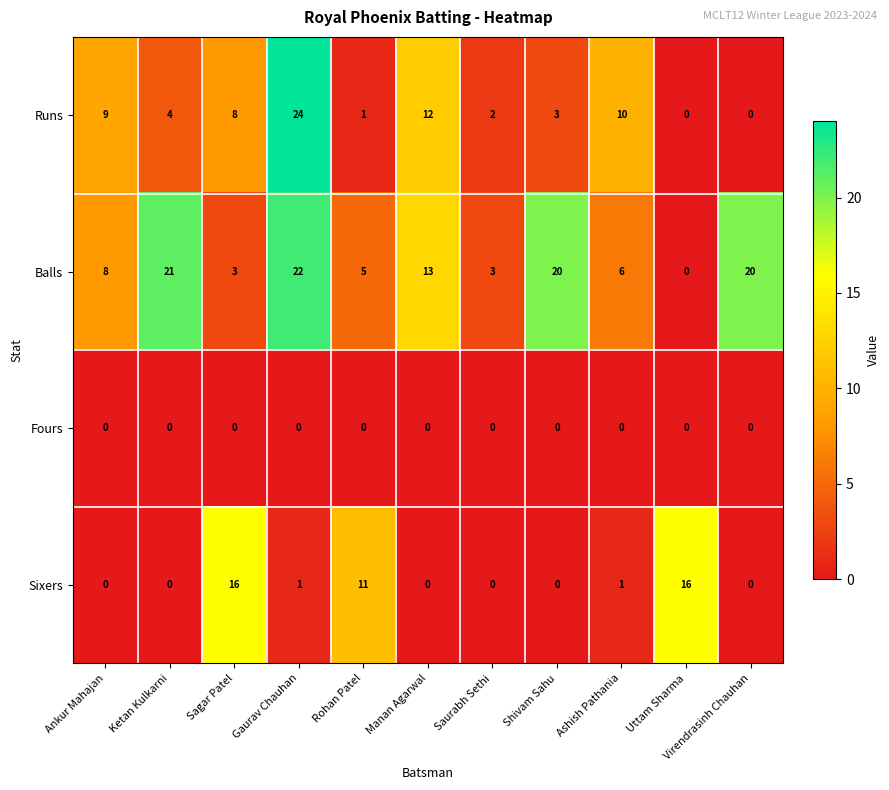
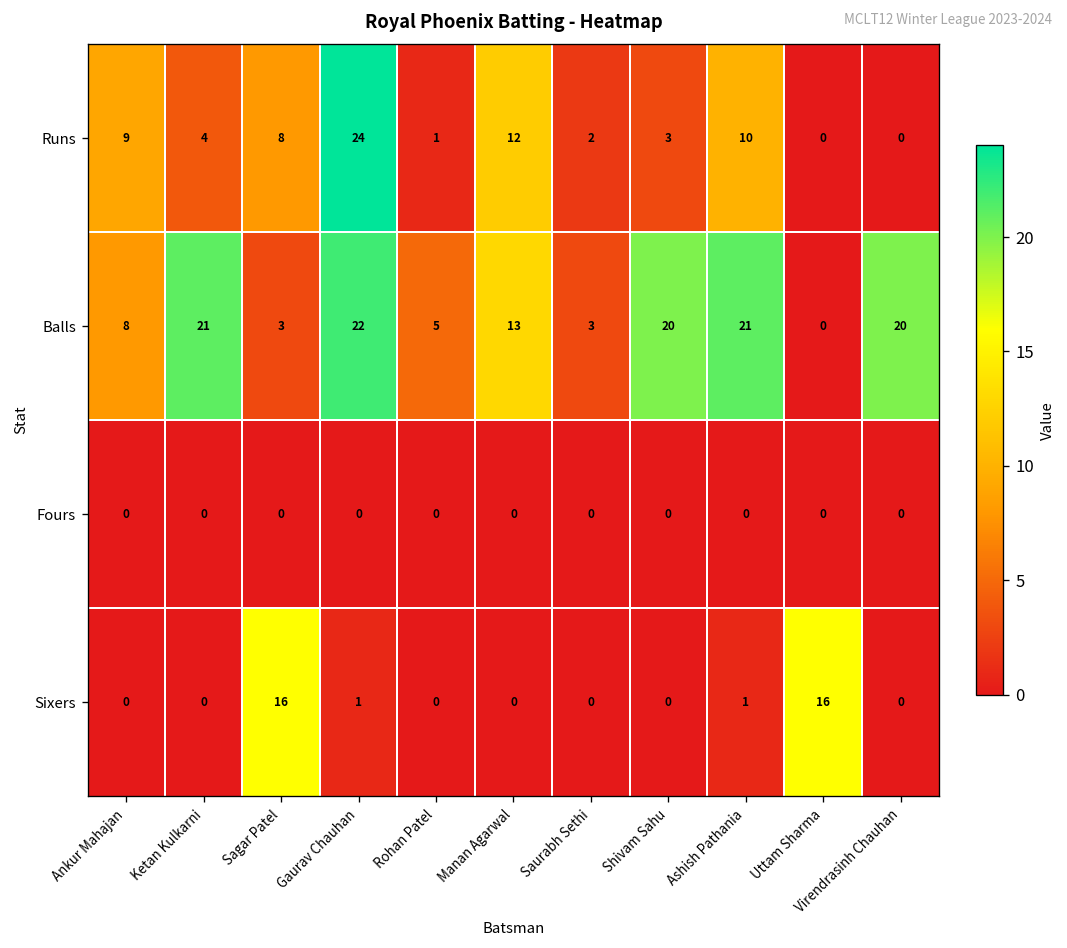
Balls, Ashish Pathania: 6 -> 21
Sixers, Rohan Patel: 11 -> 0
